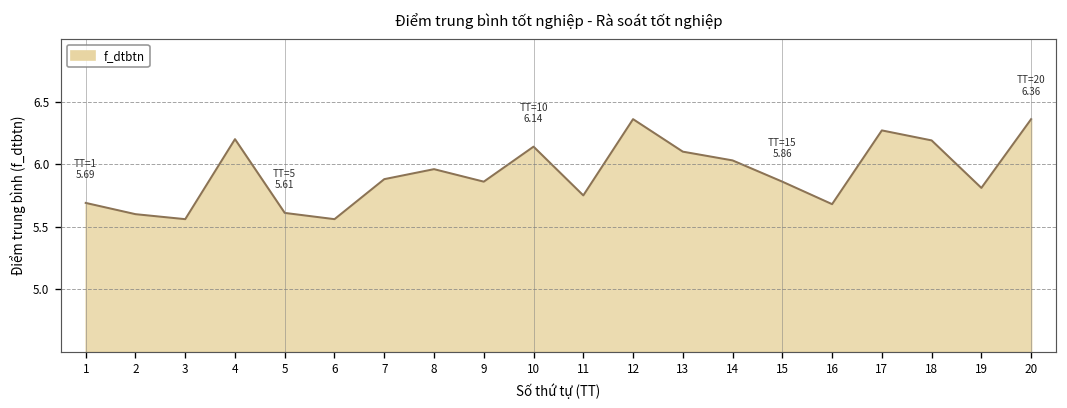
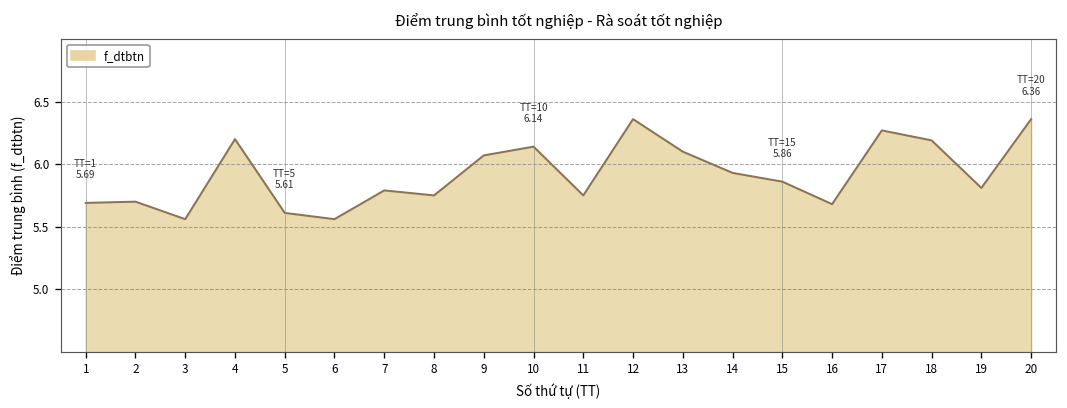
2: 5.6 -> 5.7
7: 5.88 -> 5.79
8: 5.96 -> 5.75
9: 5.86 -> 6.07
14: 6.03 -> 5.93
